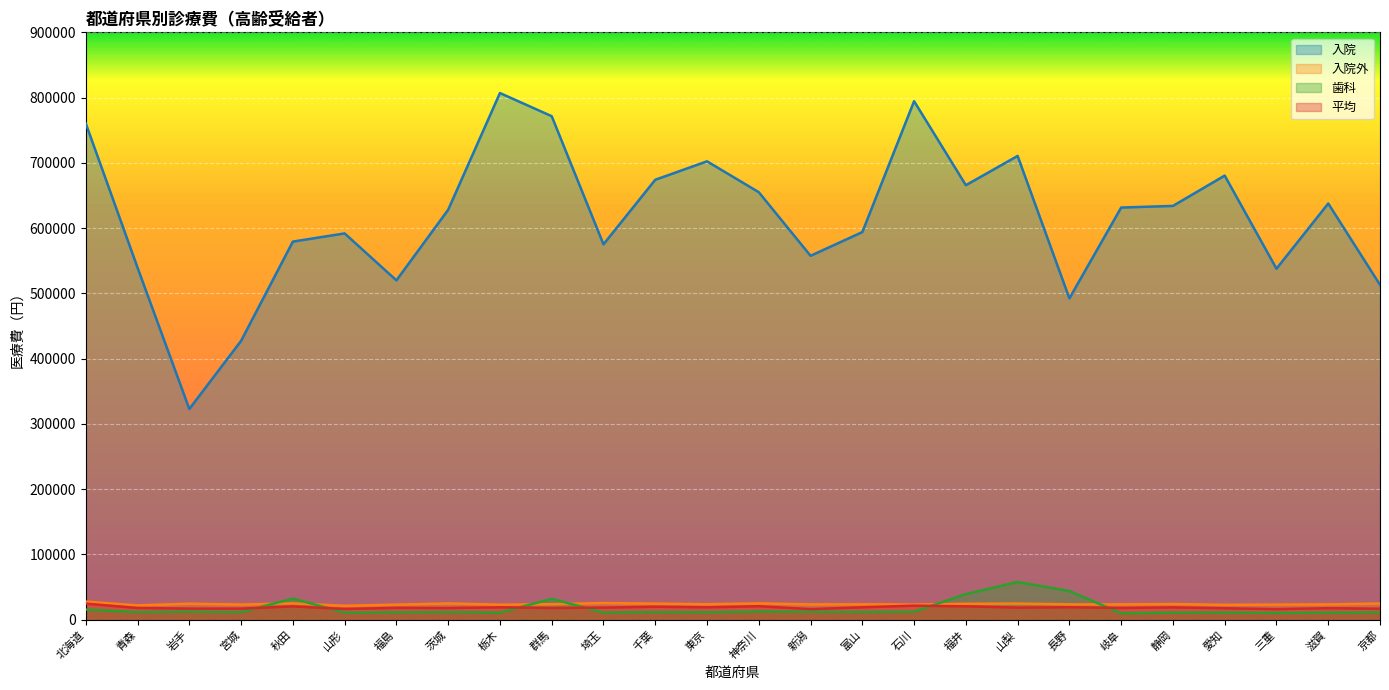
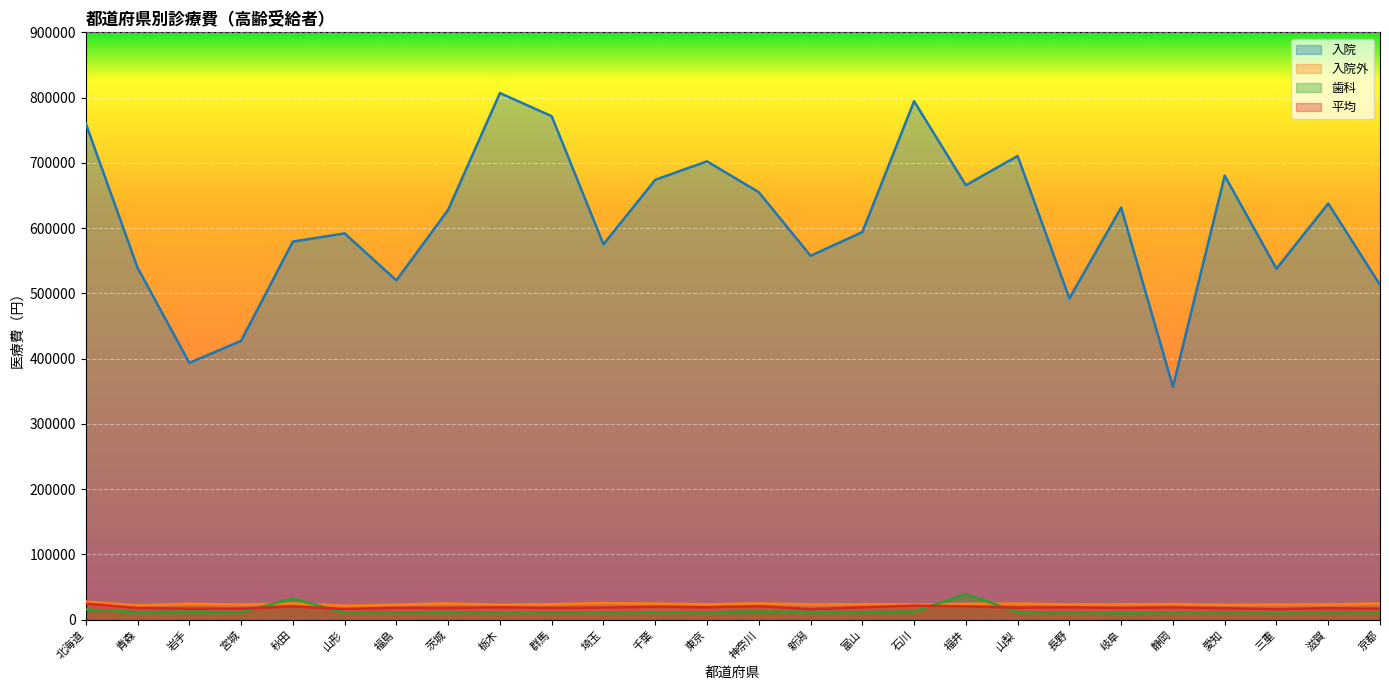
入院, 岩手: 320000 -> 390000
歯科, 群馬: 30000 -> 10000
歯科, 山梨: 60000 -> 10000
歯科, 長野: 40000 -> 10000
入院, 静岡: 630000 -> 360000
